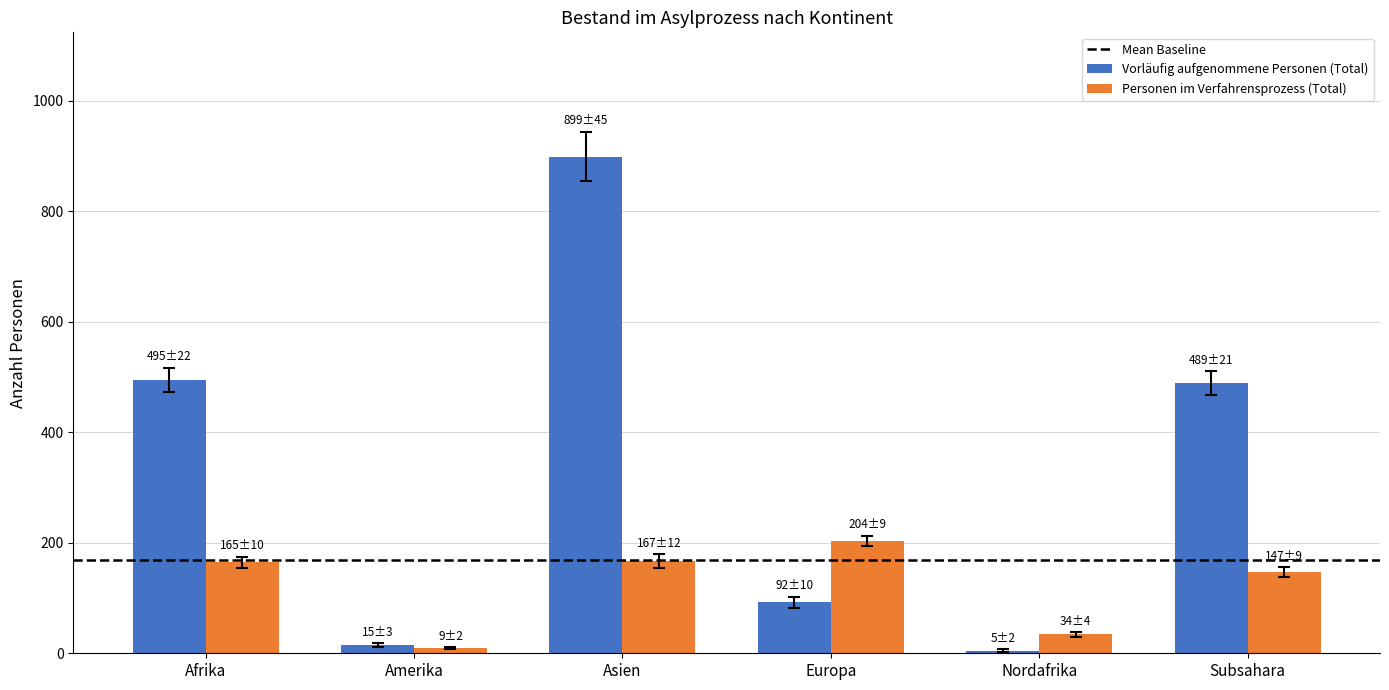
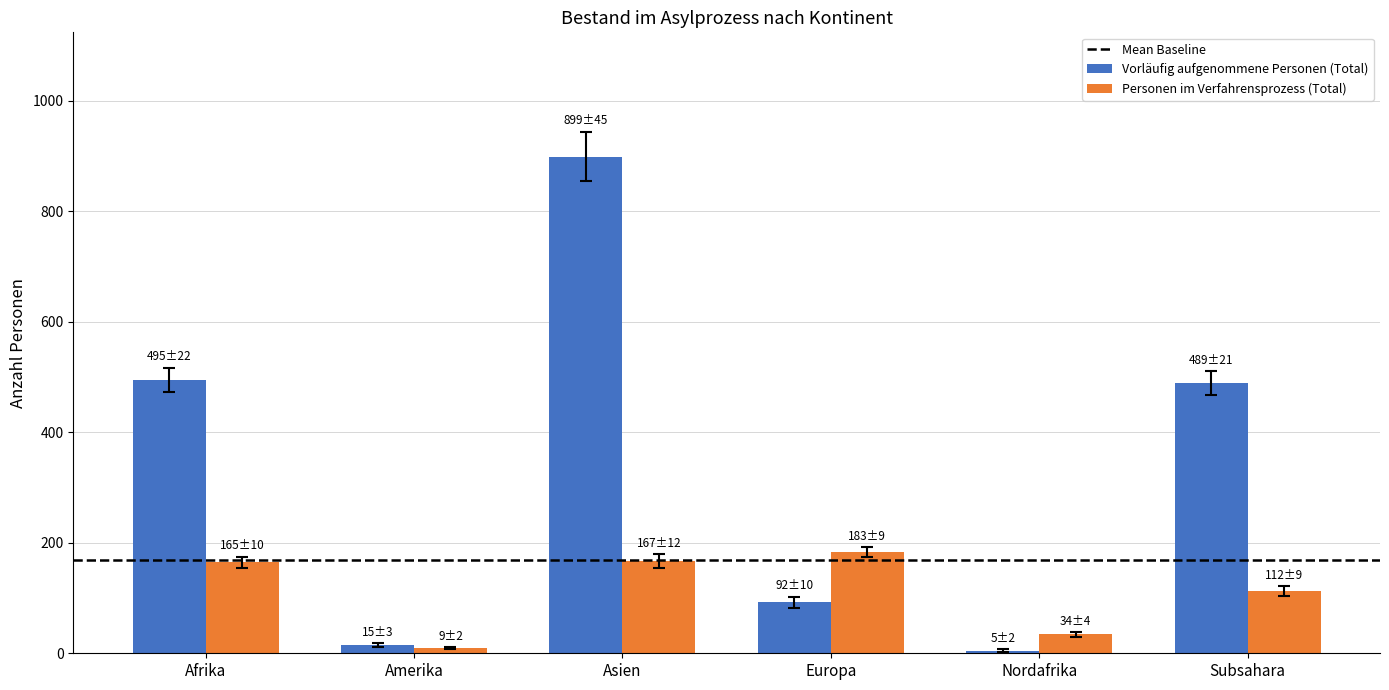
Personen im Verfahrensprozess (Total), Europa: 204±9 -> 183±9
Personen im Verfahrensprozess (Total), Subsahara: 147±9 -> 112±9
